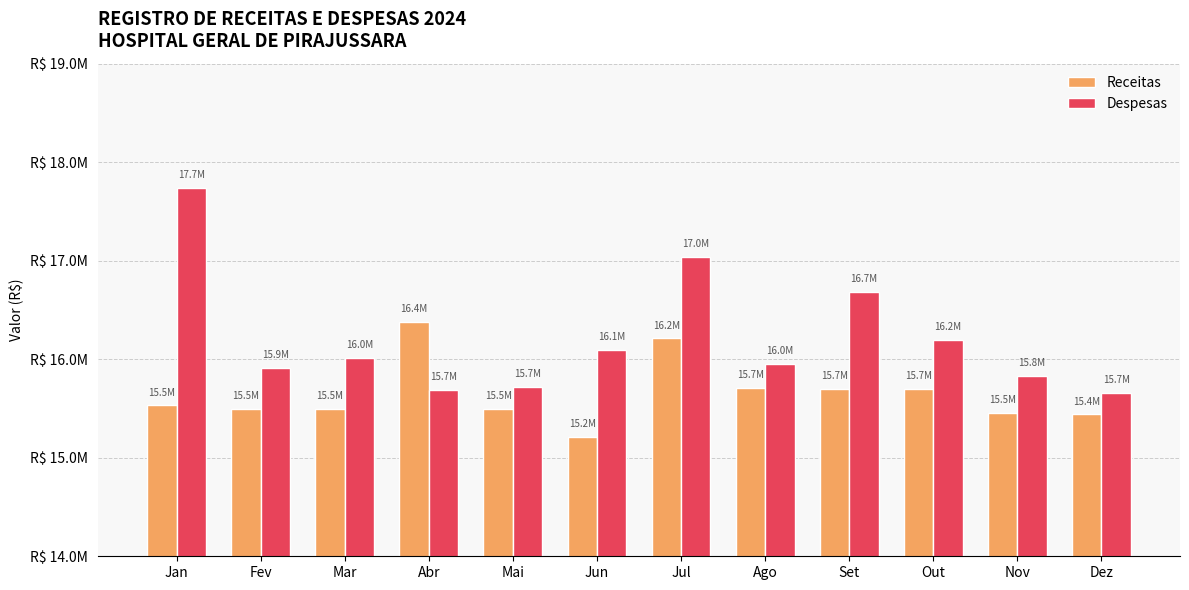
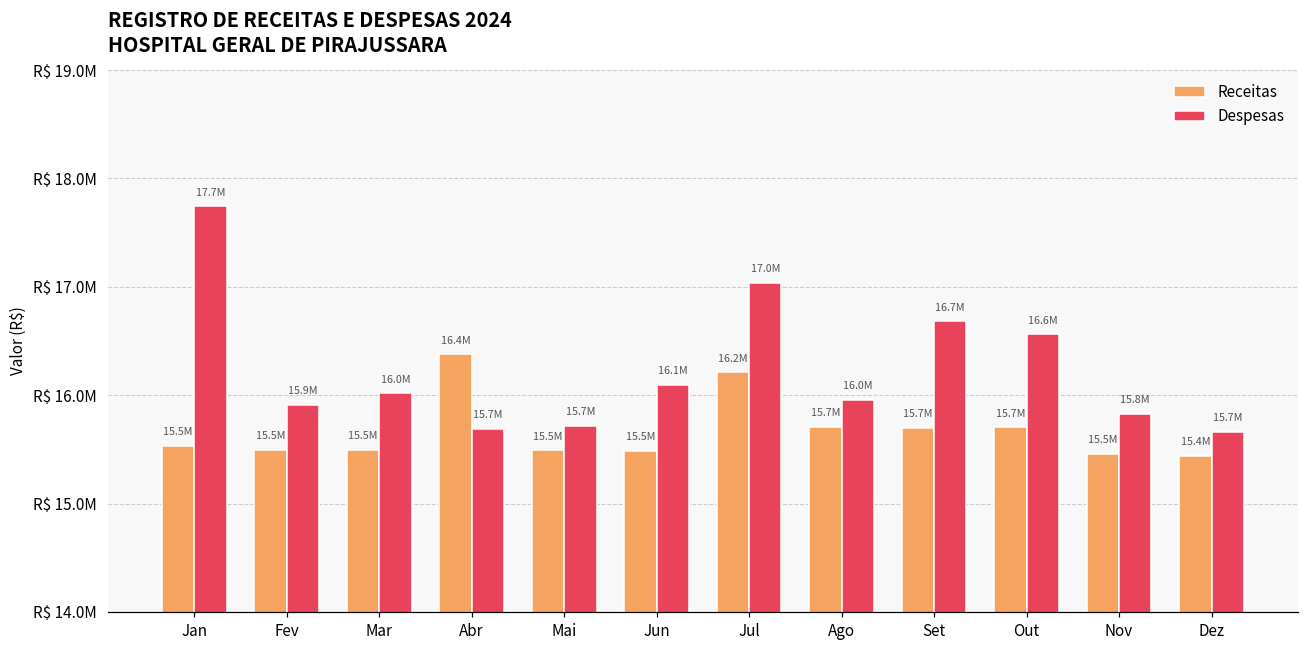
Receitas, Jun: 15.2M -> 15.5M
Despesas, Out: 16.2M -> 16.6M
